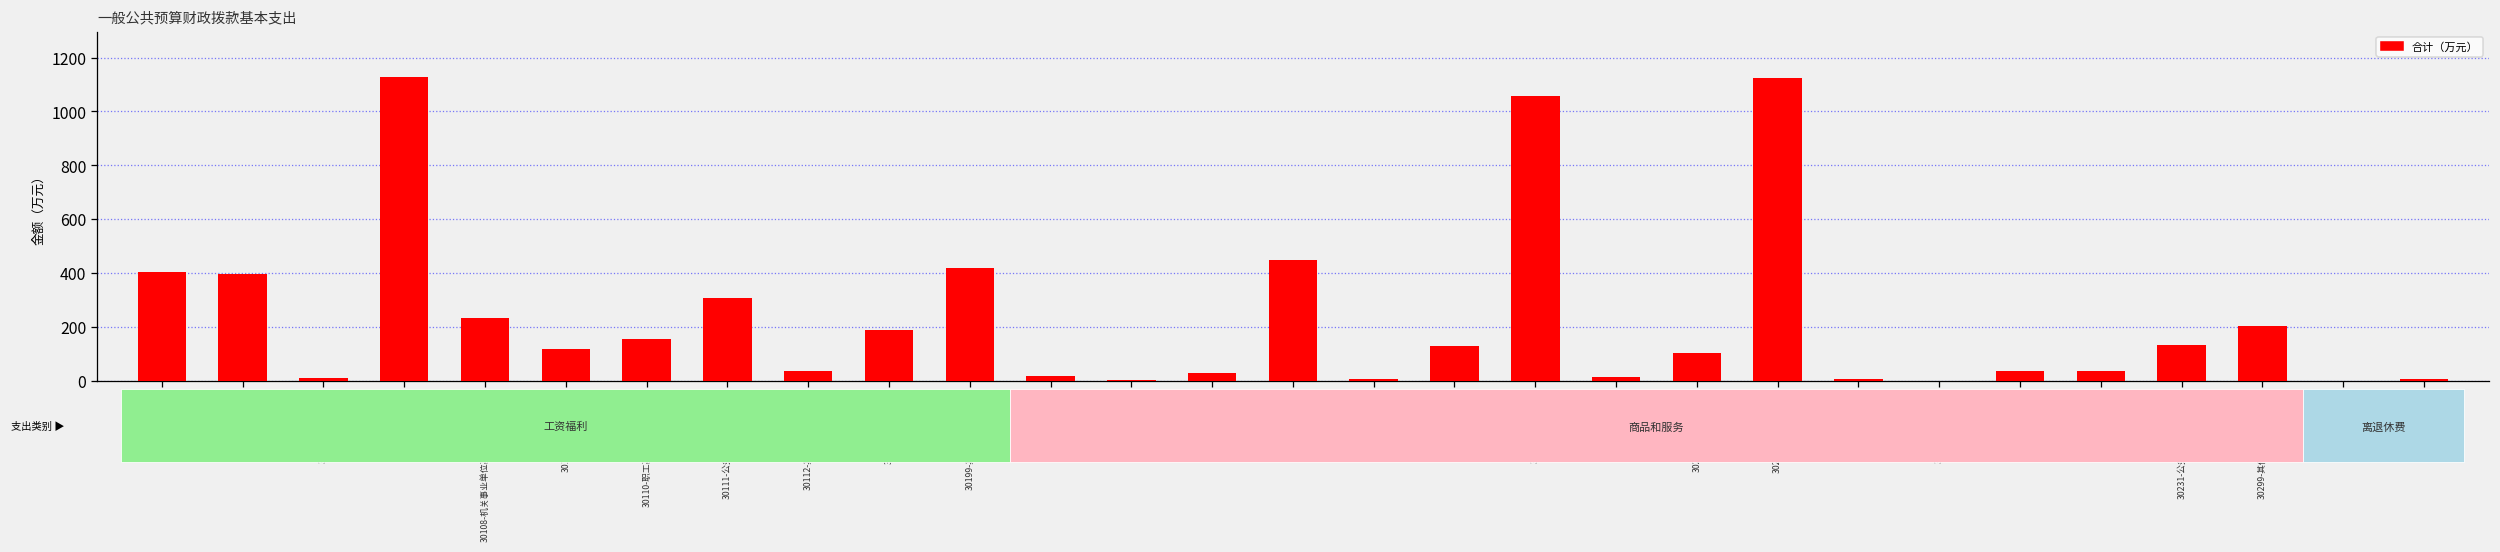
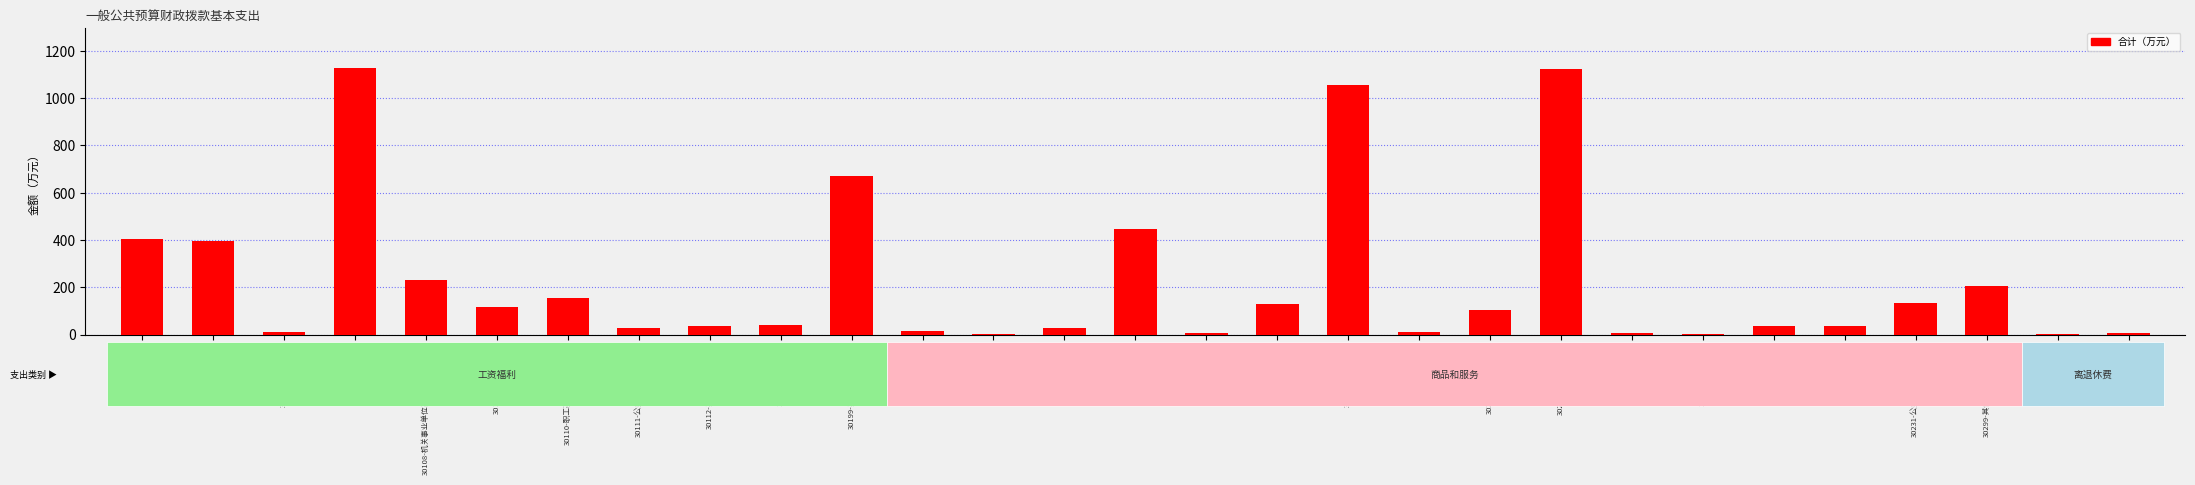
30111-公务员医疗补助缴费: 310 -> 30
30113-住房公积金: 190 -> 40
30199-其他工资福利支出: 420 -> 670
